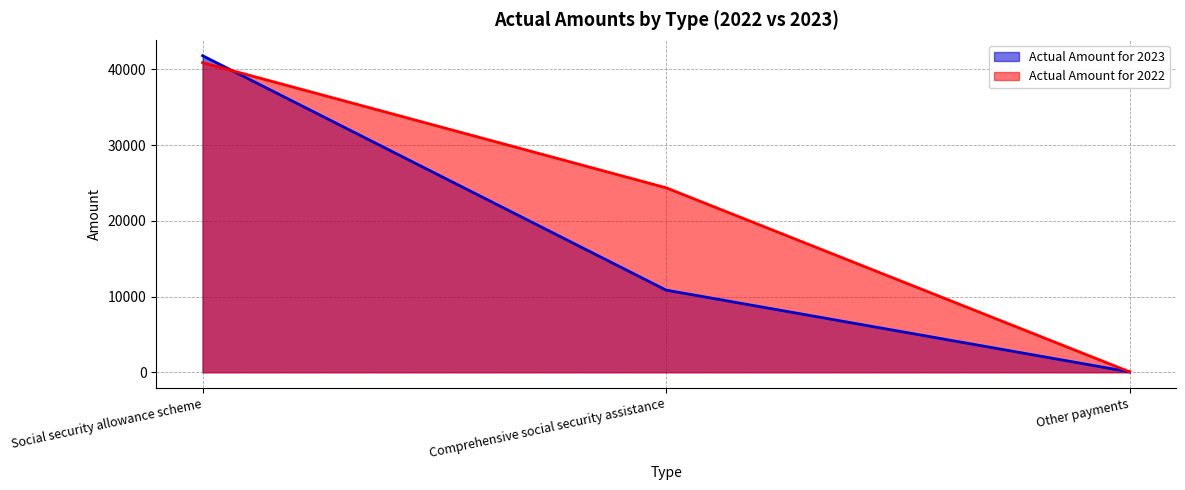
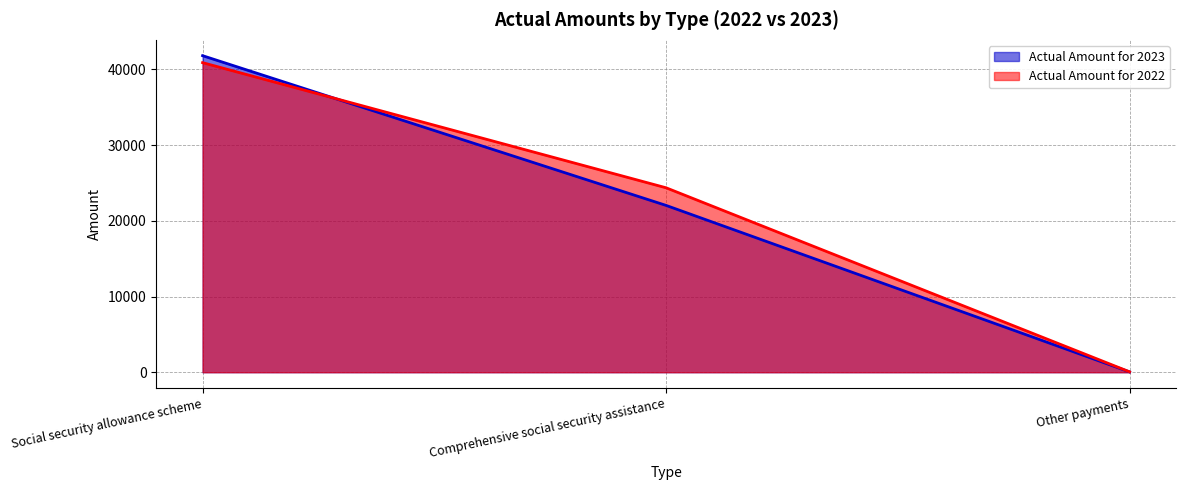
Actual Amount for 2023, Comprehensive social security assistance: 11000 -> 22000
